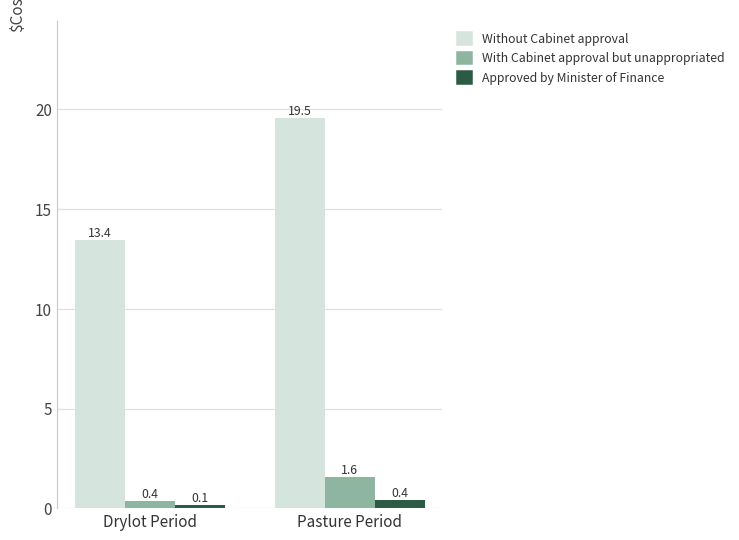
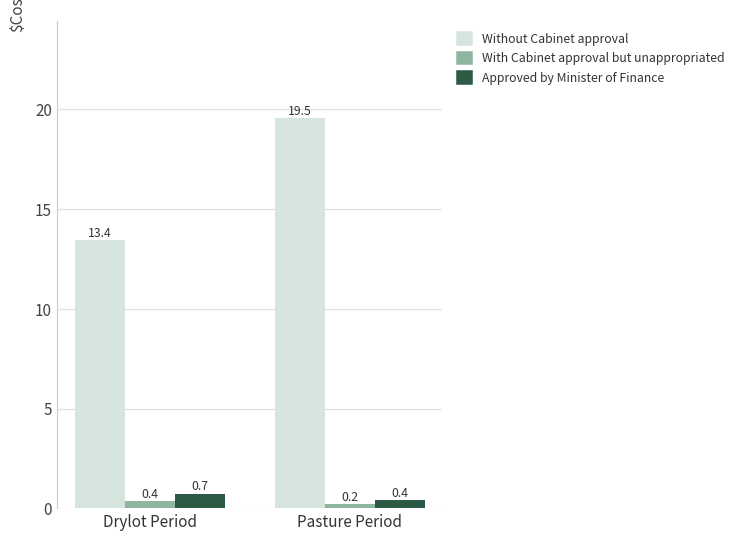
Approved by Minister of Finance, Drylot Period: 0.1 -> 0.7
With Cabinet approval but unappropriated, Pasture Period: 1.6 -> 0.2
